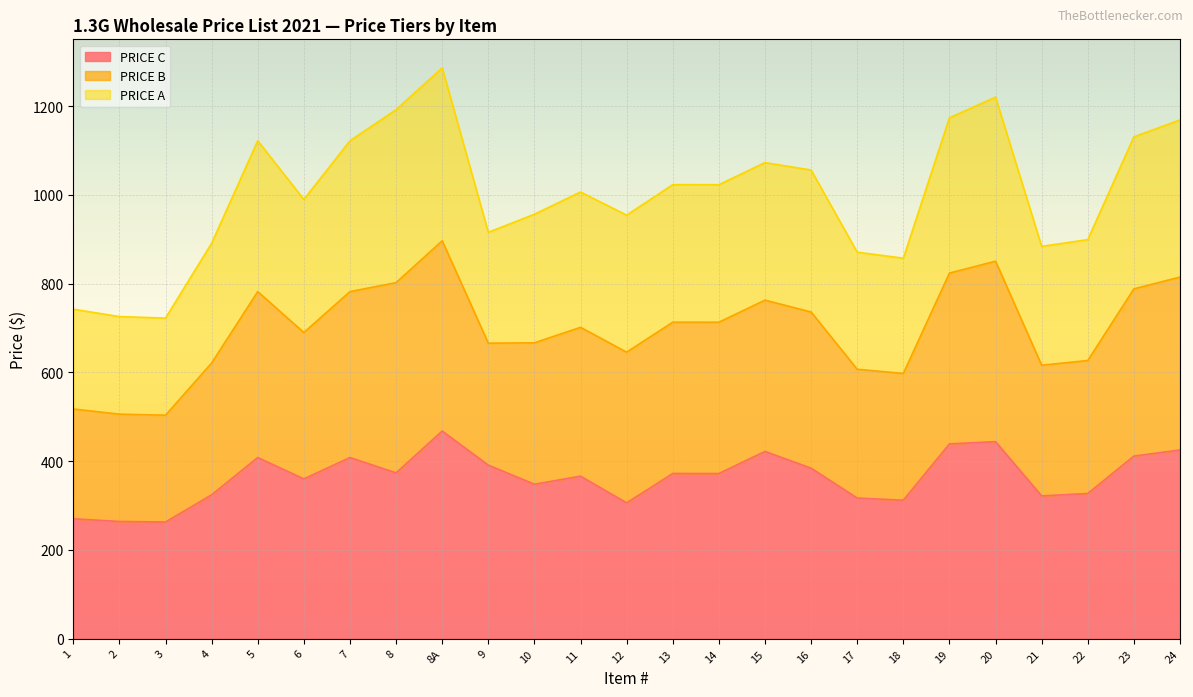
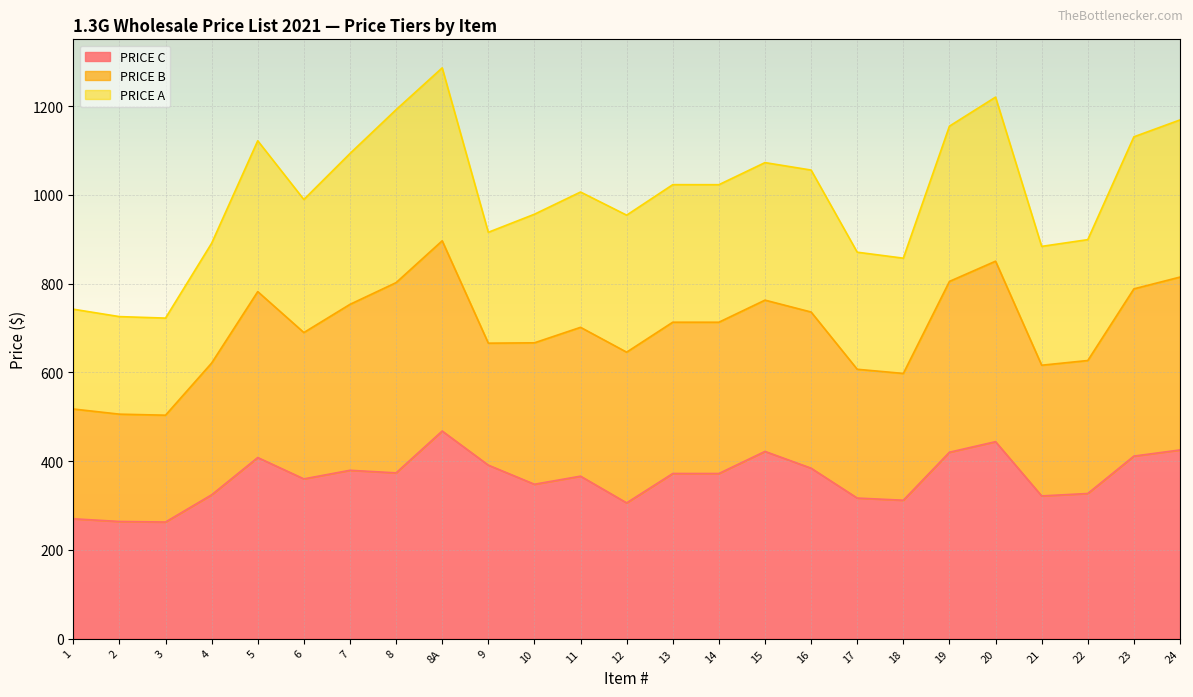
PRICE C, 7: 410 -> 380
PRICE C, 19: 440 -> 420
